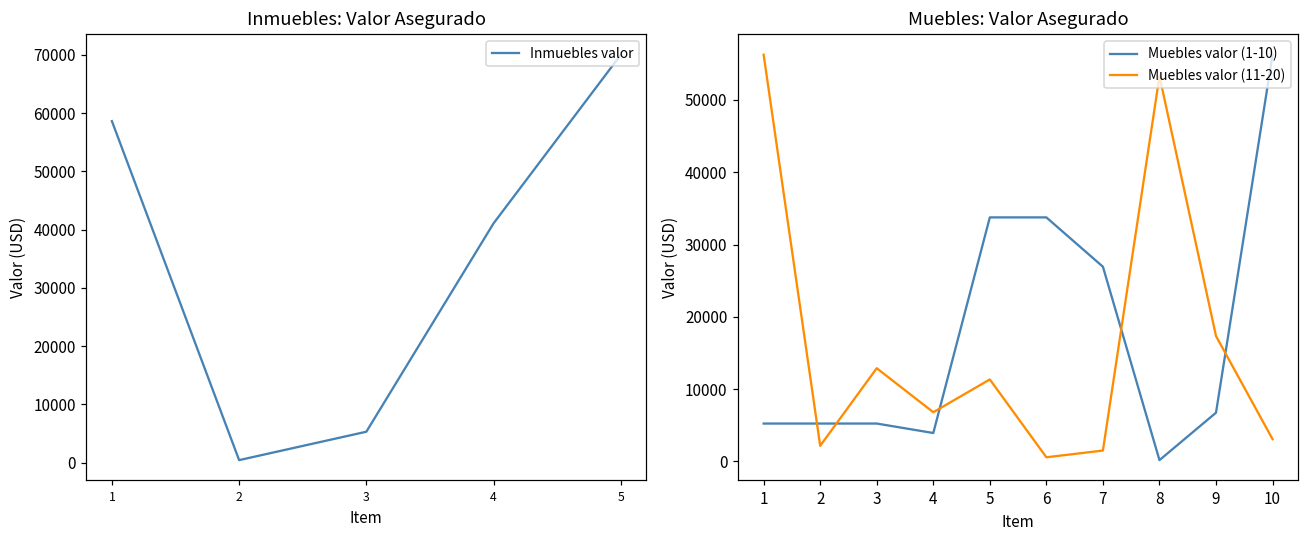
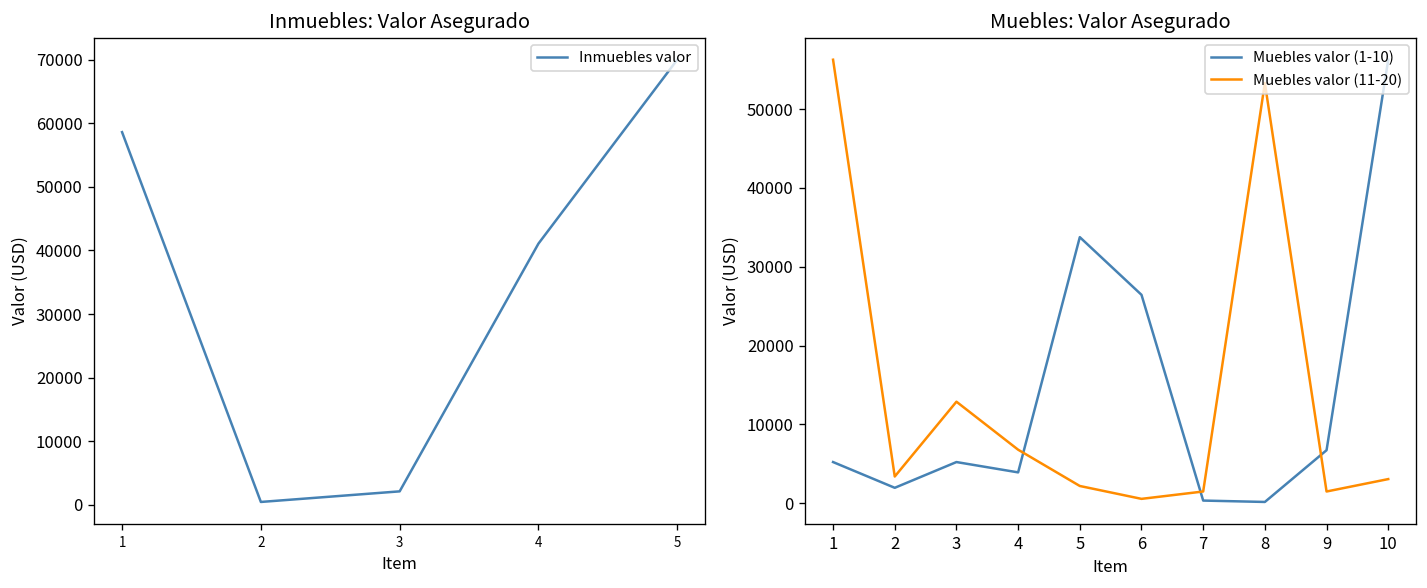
Inmuebles: Valor Asegurado, 3: 5000 -> 2000
Muebles: Valor Asegurado, Muebles valor (1-10), 2: 5000 -> 2000
Muebles: Valor Asegurado, Muebles valor (11-20), 2: 2000 -> 3000
Muebles: Valor Asegurado, Muebles valor (11-20), 5: 11000 -> 2000
Muebles: Valor Asegurado, Muebles valor (1-10), 6: 34000 -> 26000
Muebles: Valor Asegurado, Muebles valor (1-10), 7: 27000 -> 0
Muebles: Valor Asegurado, Muebles valor (11-20), 9: 17000 -> 2000
